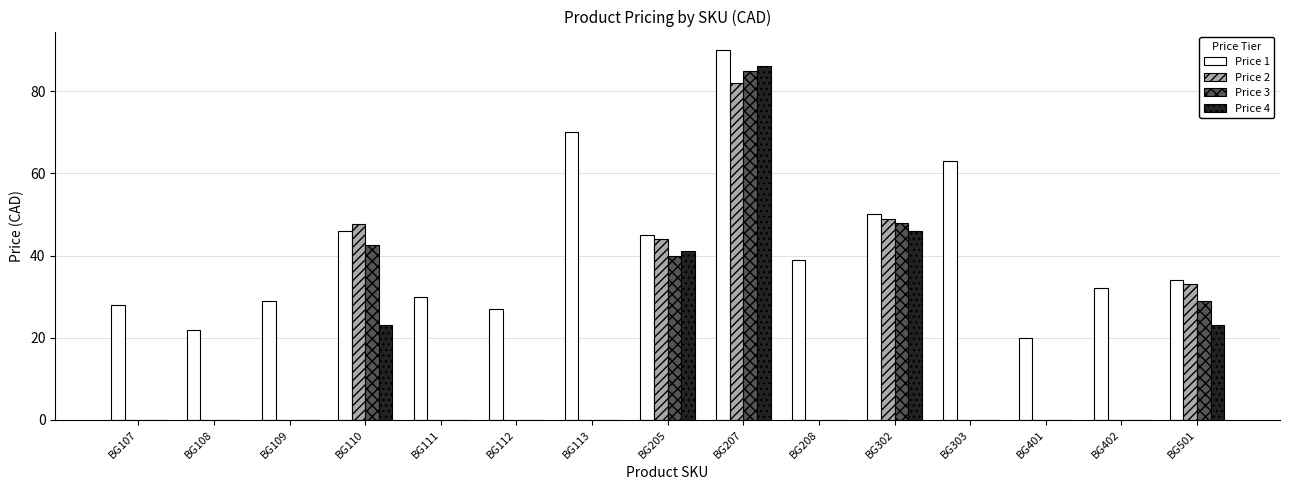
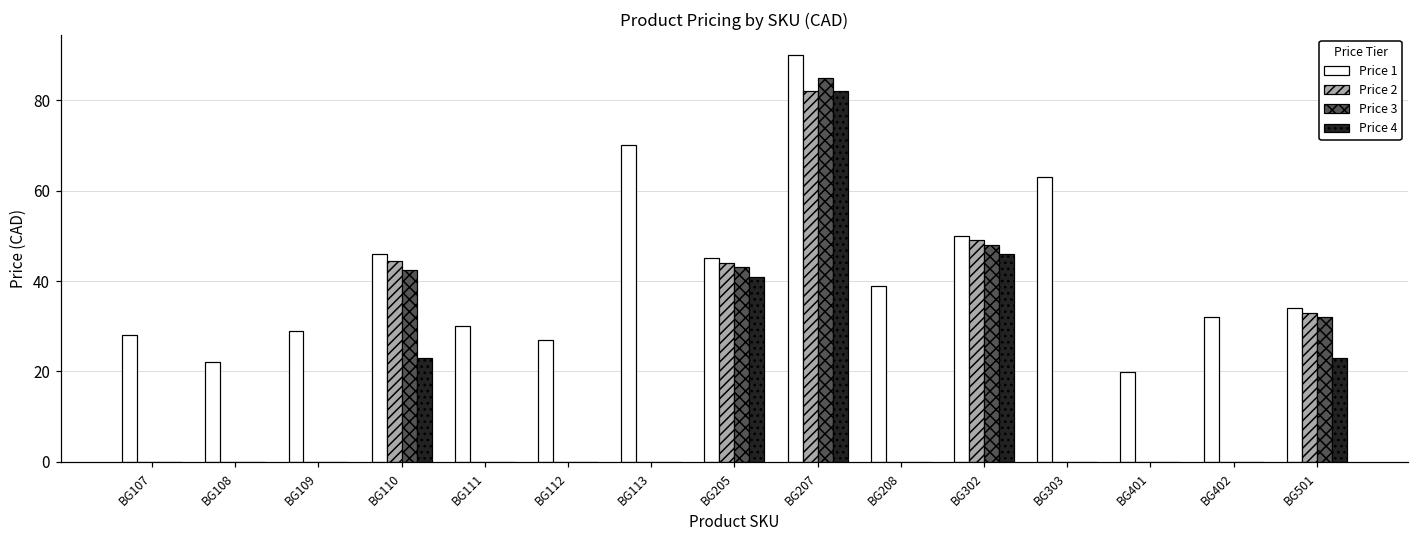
Price 2, BG110: 48 -> 45
Price 3, BG205: 40 -> 43
Price 4, BG207: 86 -> 82
Price 3, BG501: 29 -> 32
